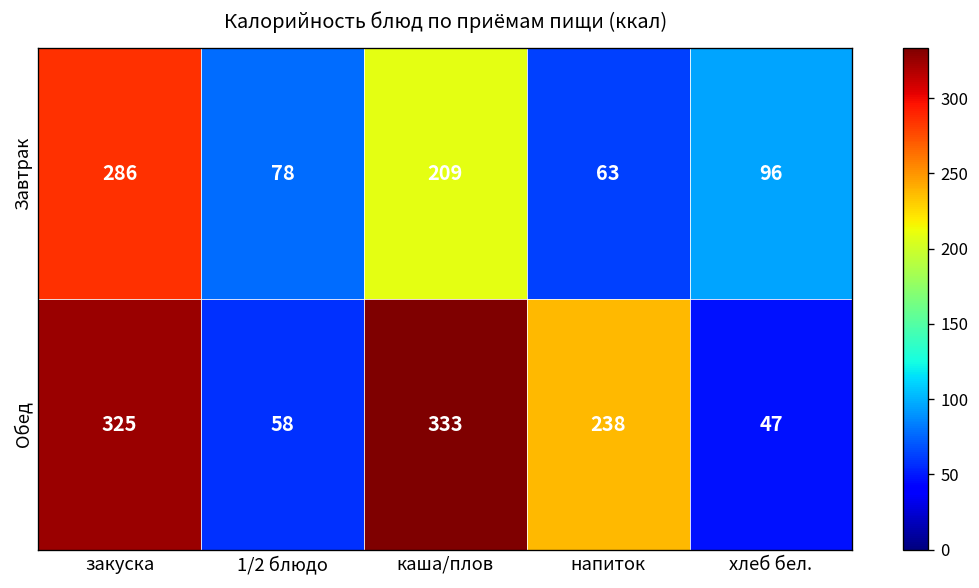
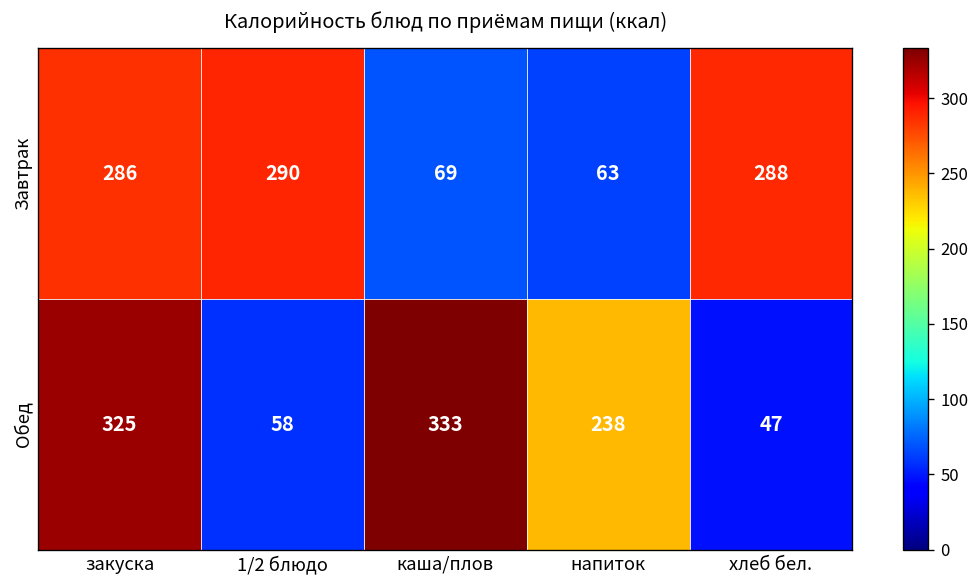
Завтрак, 1/2 блюдо: 78 -> 290
Завтрак, каша/плов: 209 -> 69
Завтрак, хлеб бел.: 96 -> 288
